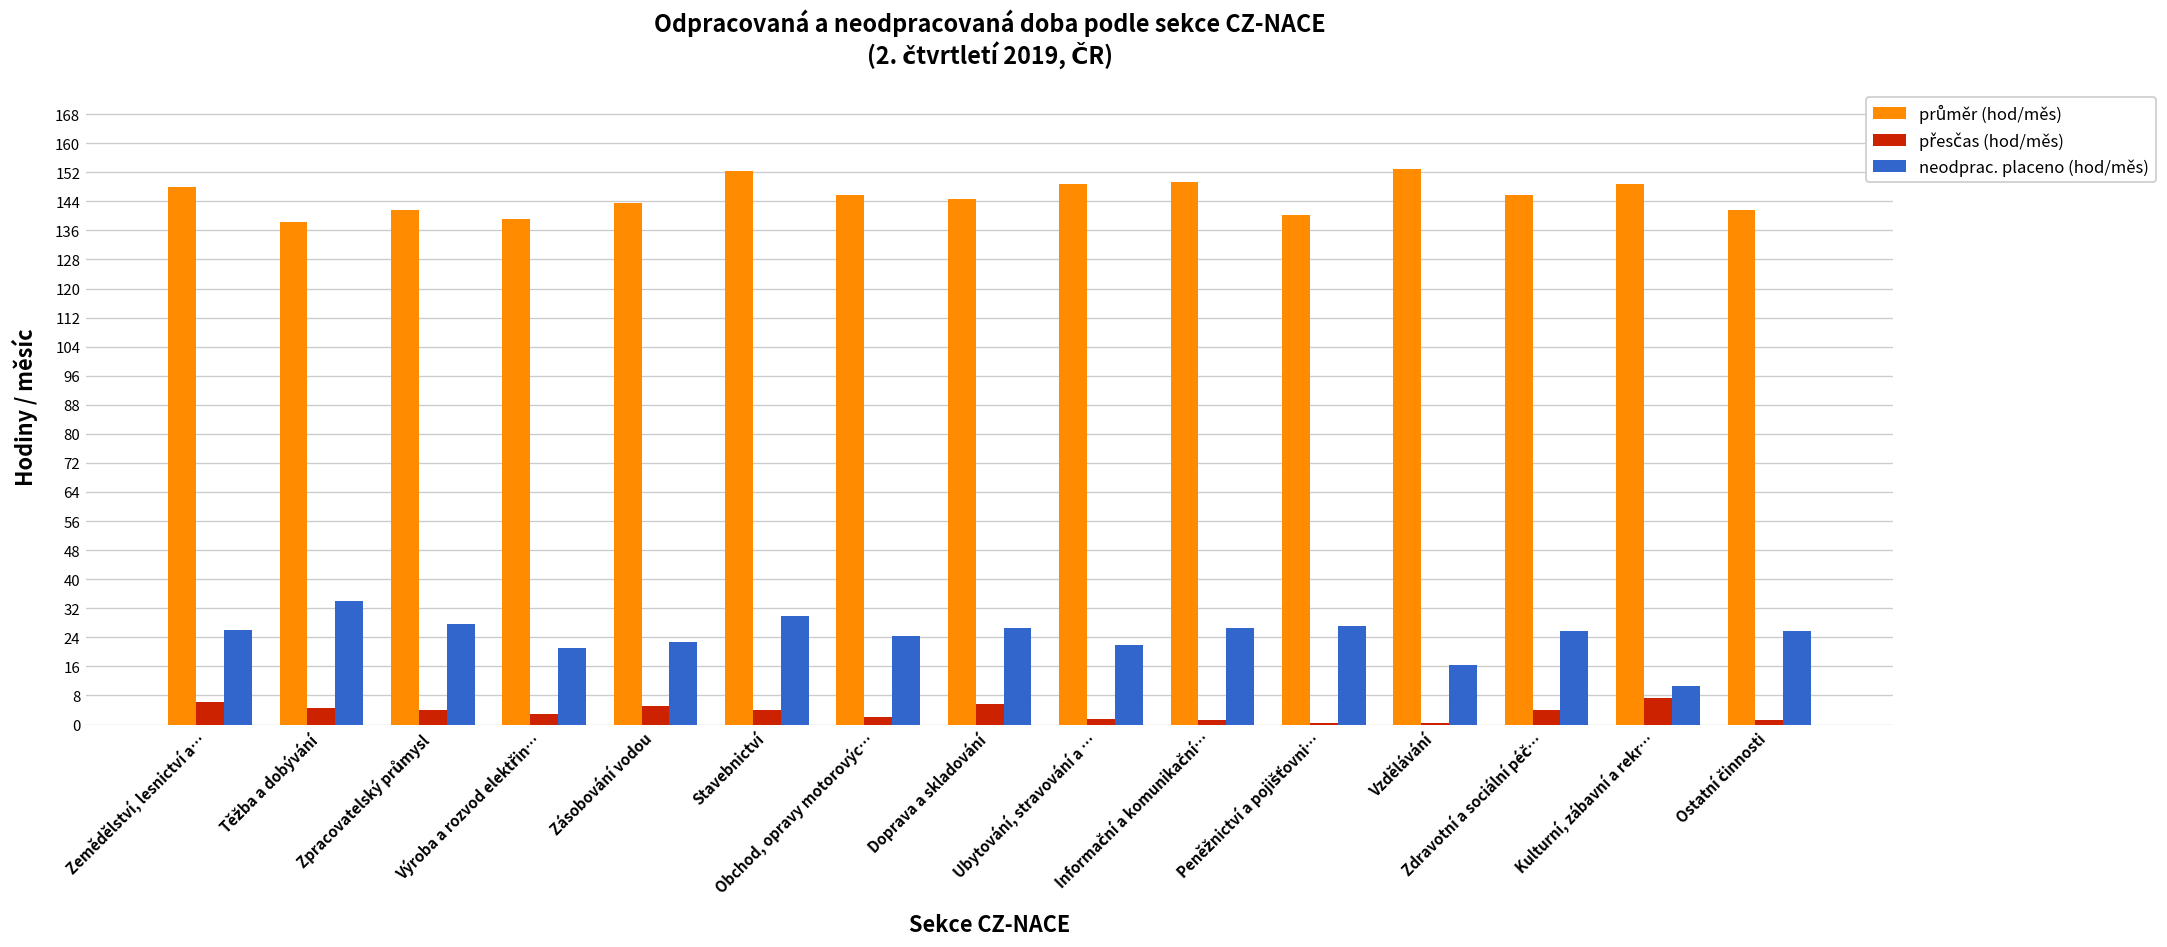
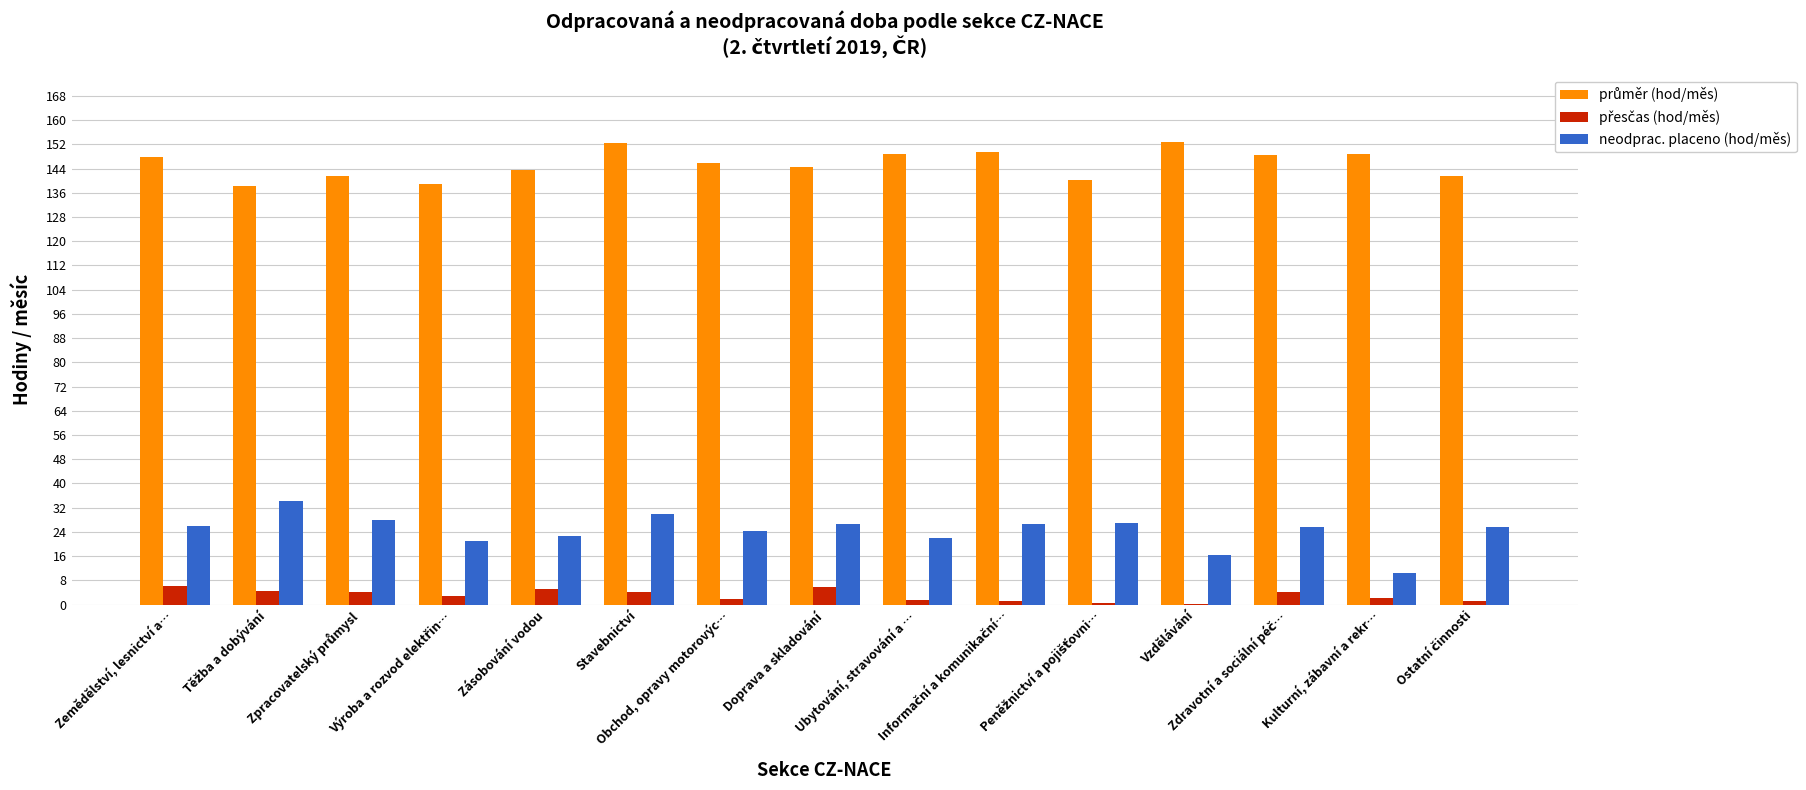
průměr (hod/měs), Zdravotní a sociální péč…: 146 -> 148
přesčas (hod/měs), Kulturní, zábavní a rekr…: 7 -> 2
